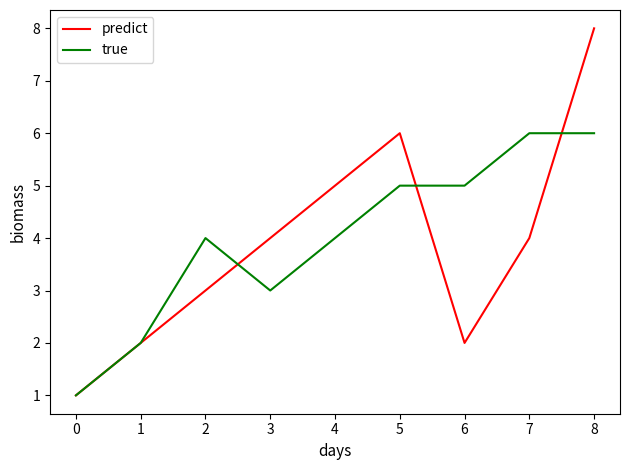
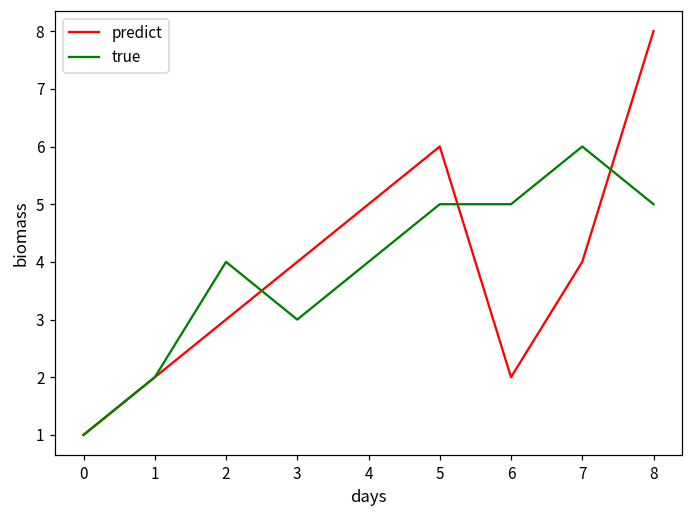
true, 8: 6 -> 5
